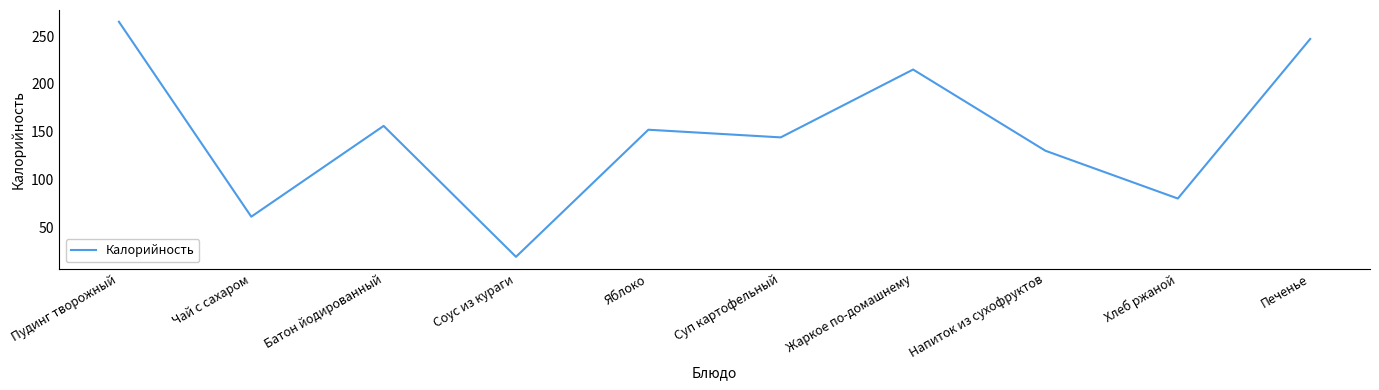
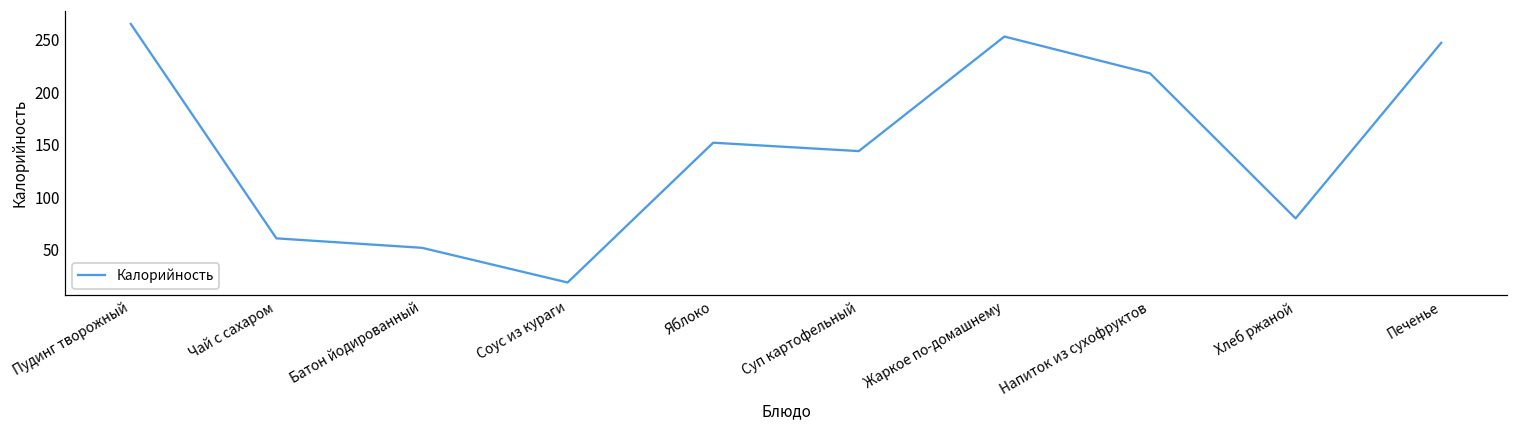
Батон йодированный: 160 -> 50
Жаркое по-домашнему: 220 -> 250
Напиток из сухофруктов: 130 -> 220
